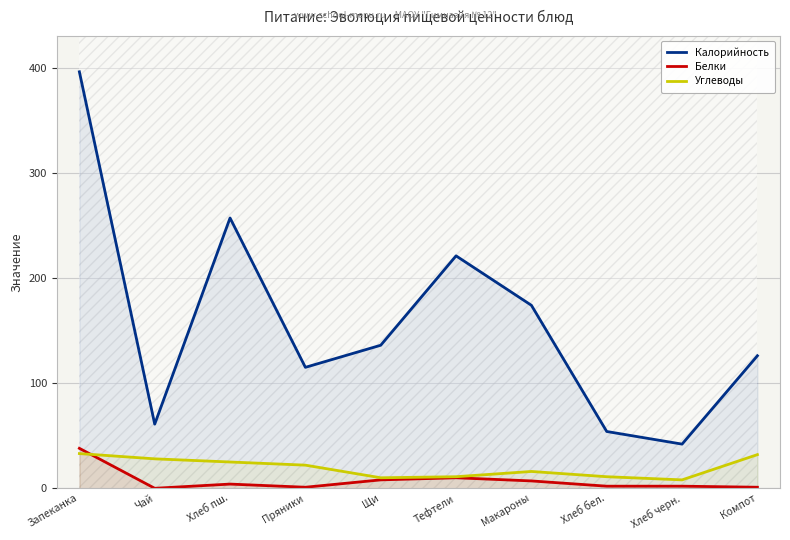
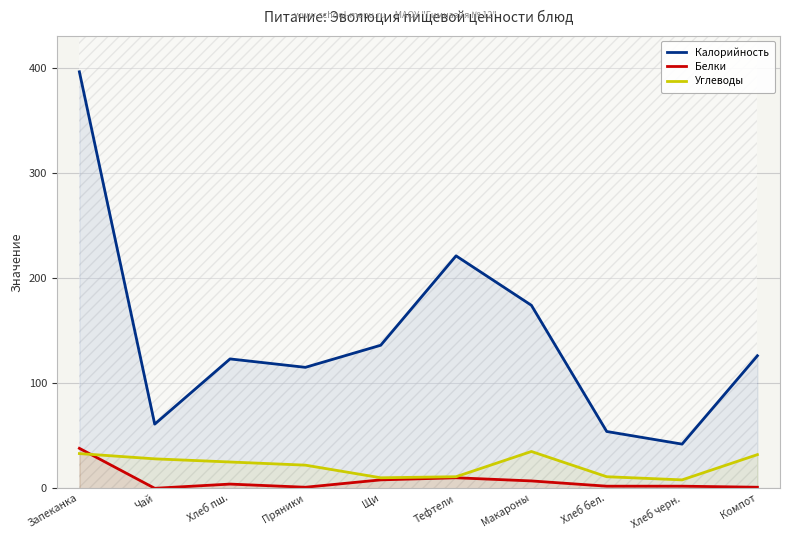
Калорийность, Хлеб пш.: 257 -> 123
Углеводы, Макароны: 16 -> 35
